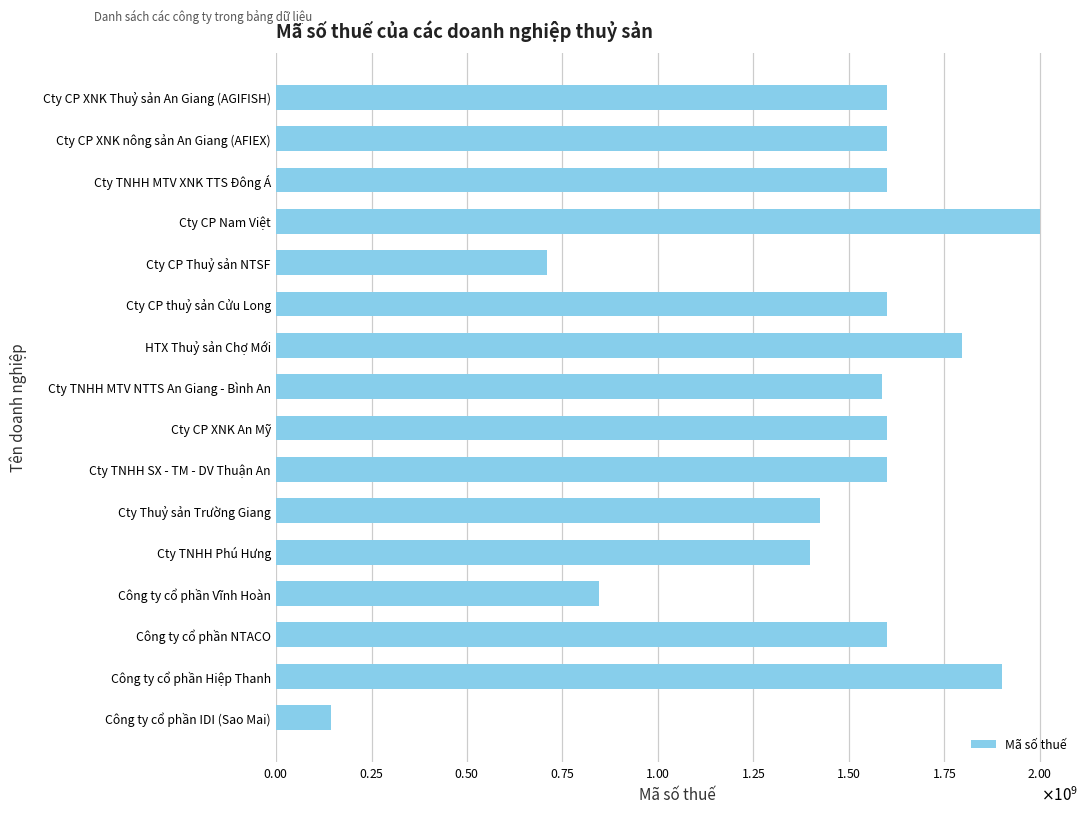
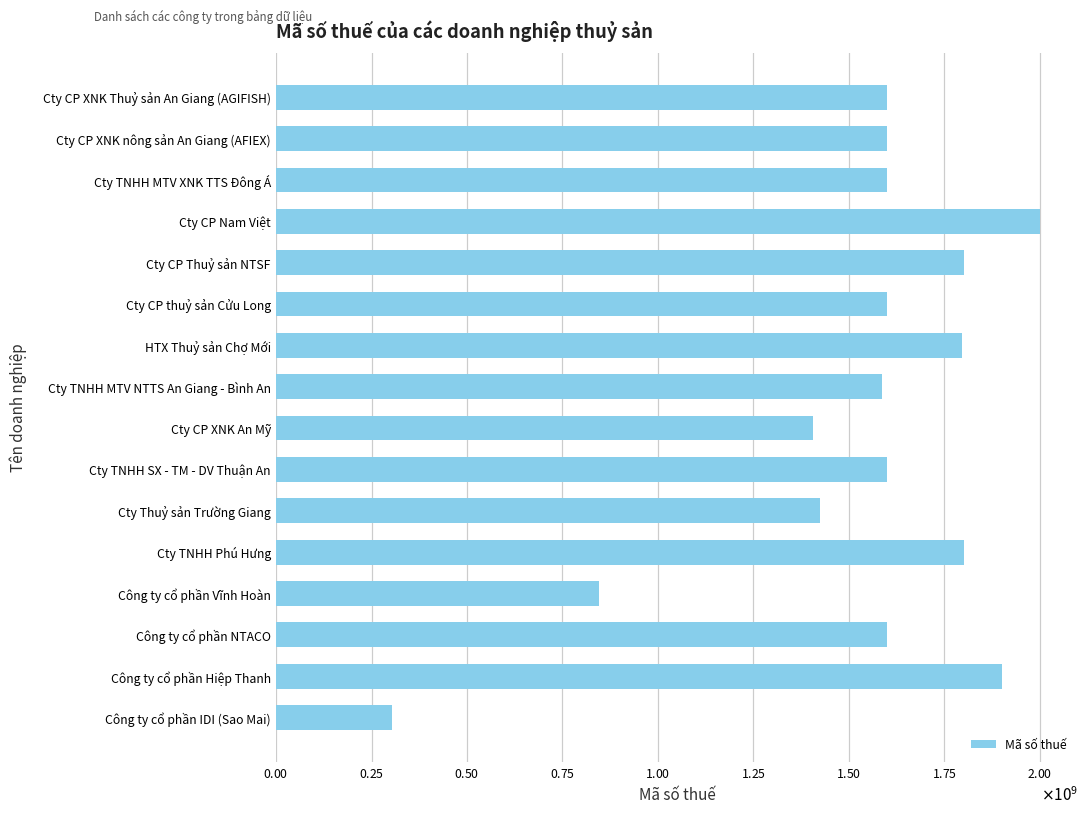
Cty CP Thuỷ sản NTSF: 710000000 -> 1800000000
Cty CP XNK An Mỹ: 1600000000 -> 1410000000
Cty TNHH Phú Hưng: 1400000000 -> 1800000000
Công ty cổ phần IDI (Sao Mai): 140000000 -> 300000000
